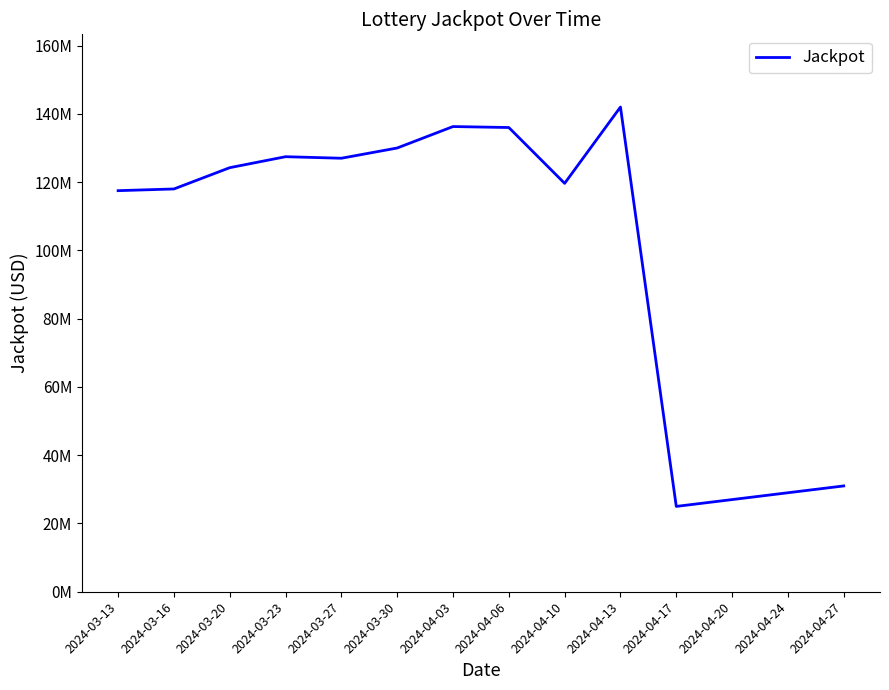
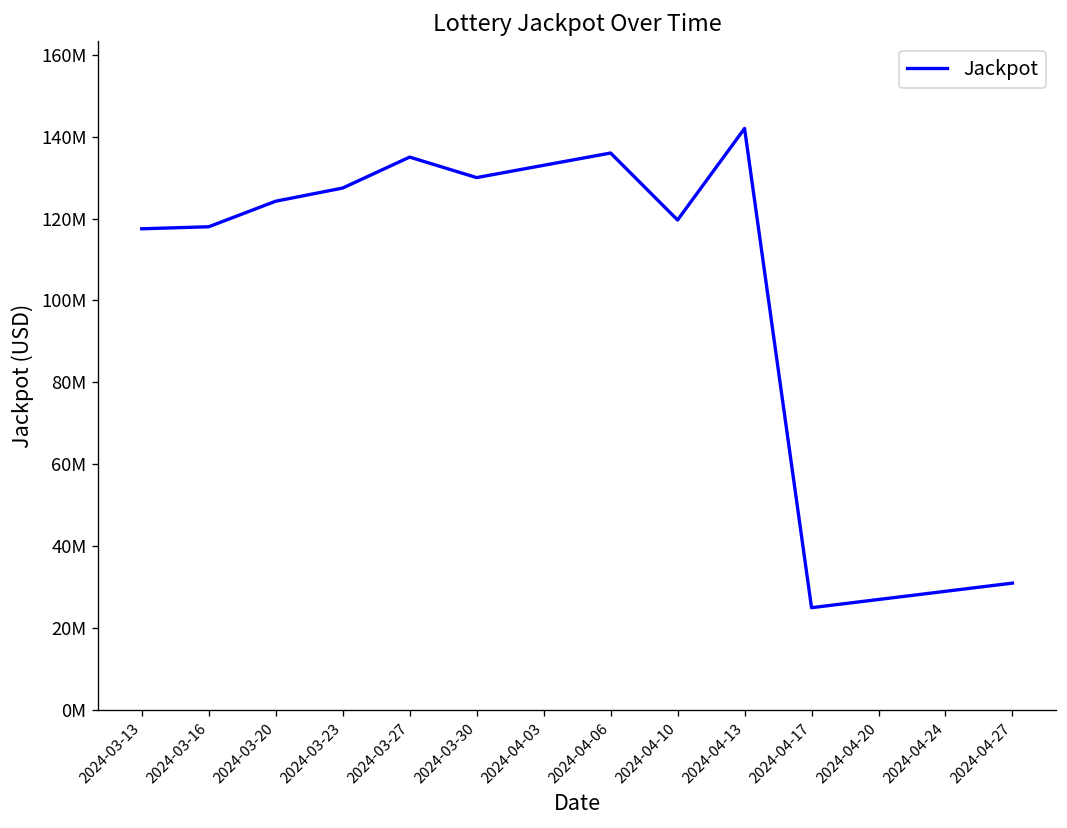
2024-03-27: 127000000 -> 135000000
2024-04-03: 136000000 -> 133000000
